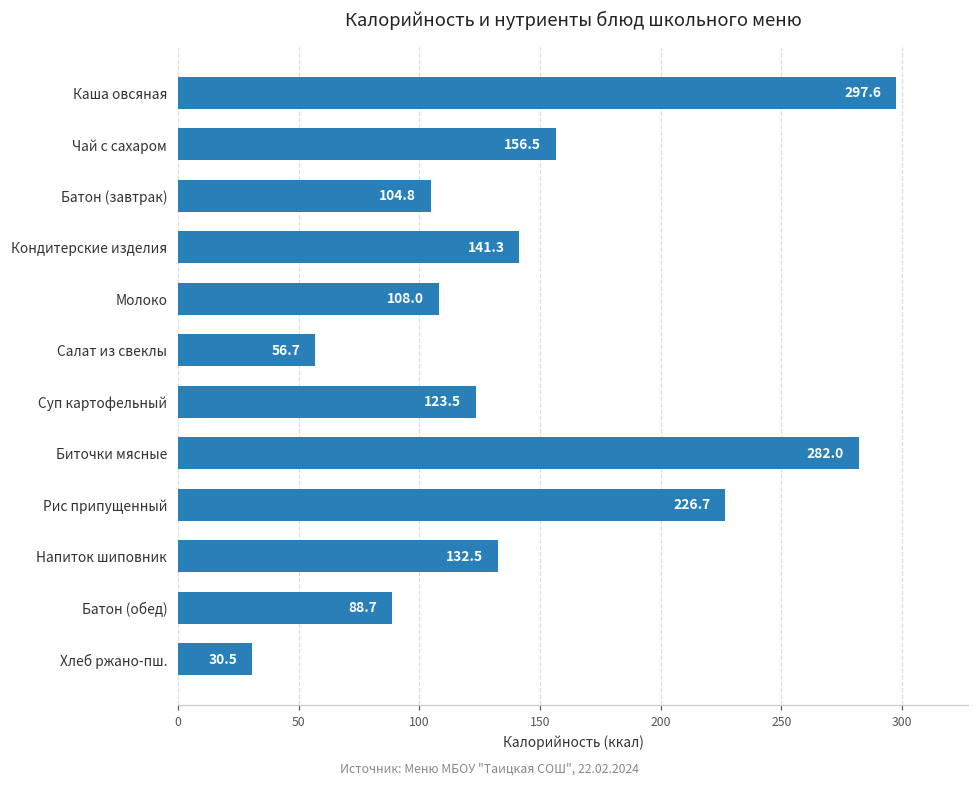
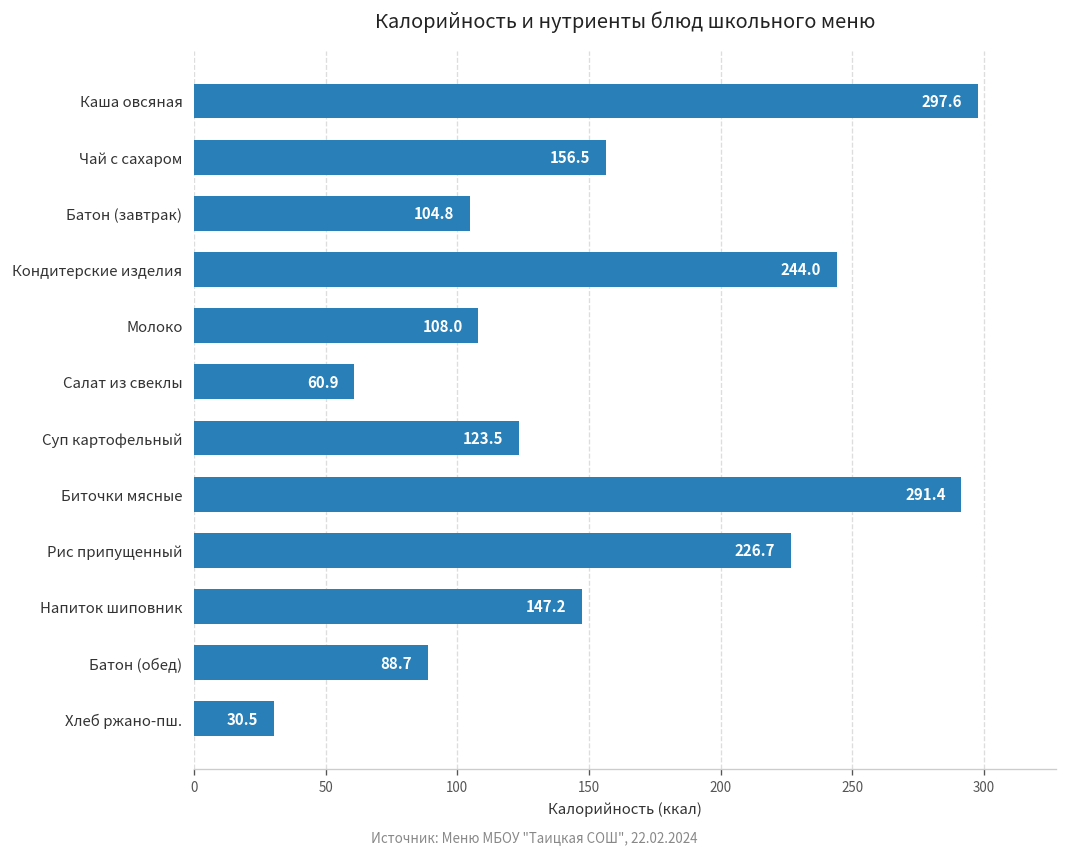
Кондитерские изделия: 141.3 -> 244.0
Салат из свеклы: 56.7 -> 60.9
Биточки мясные: 282.0 -> 291.4
Напиток шиповник: 132.5 -> 147.2
